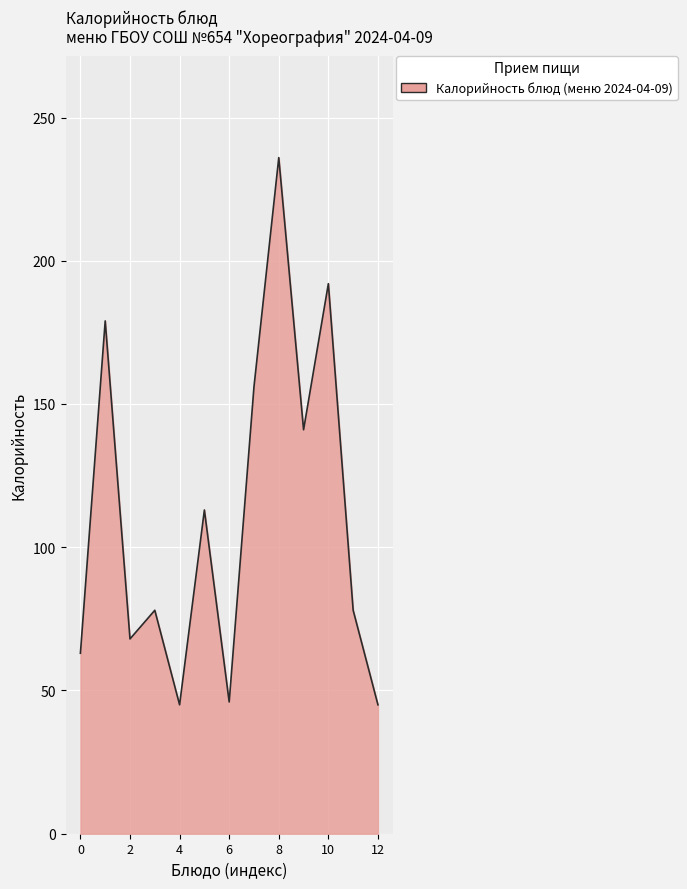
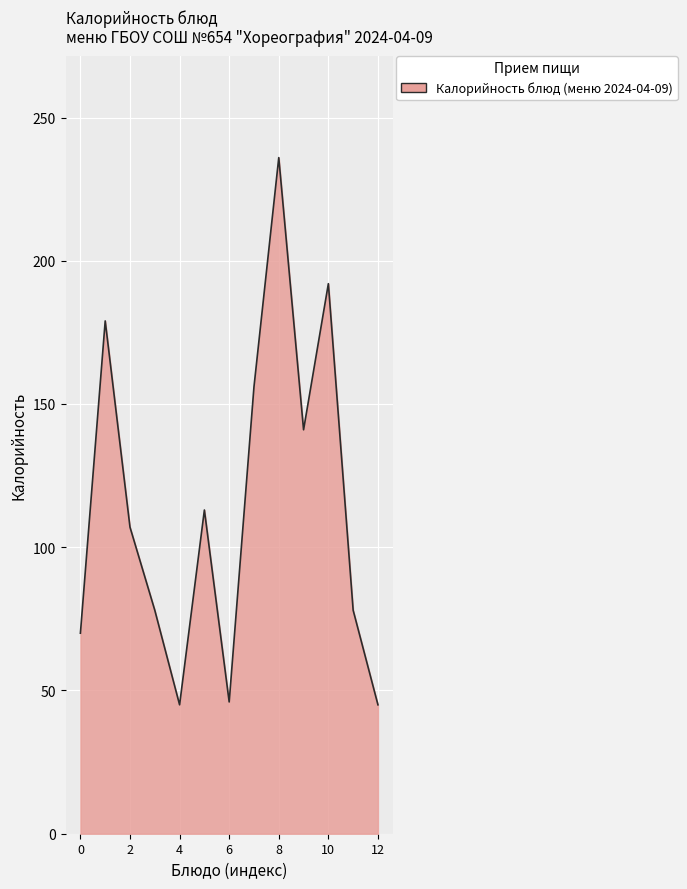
0: 63 -> 70
2: 68 -> 107
